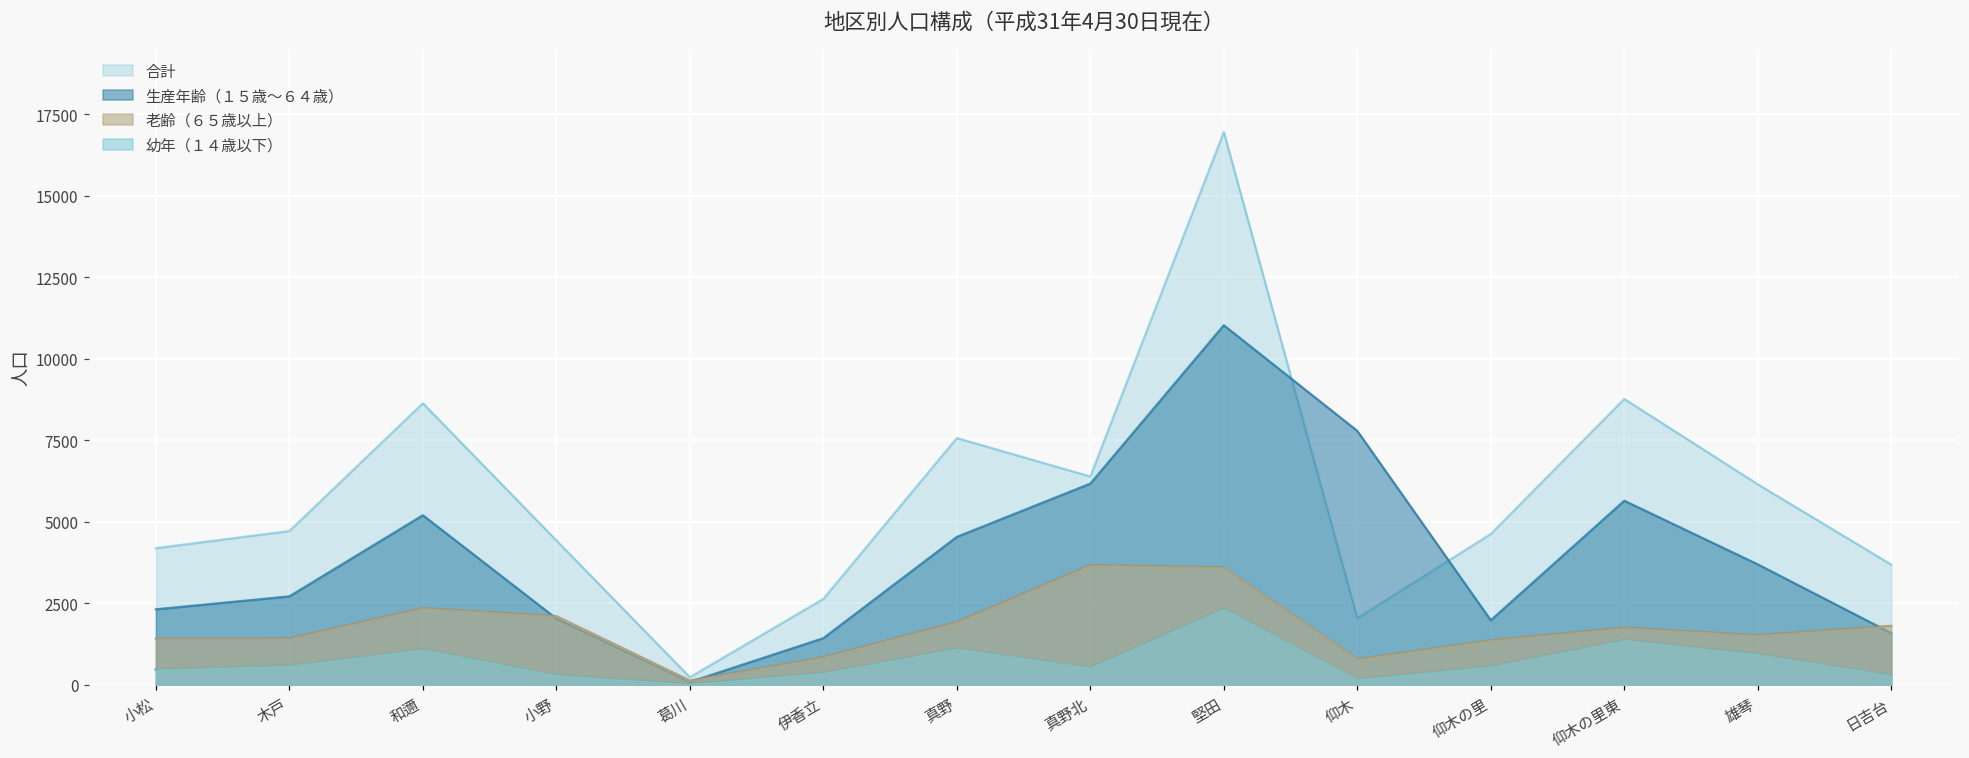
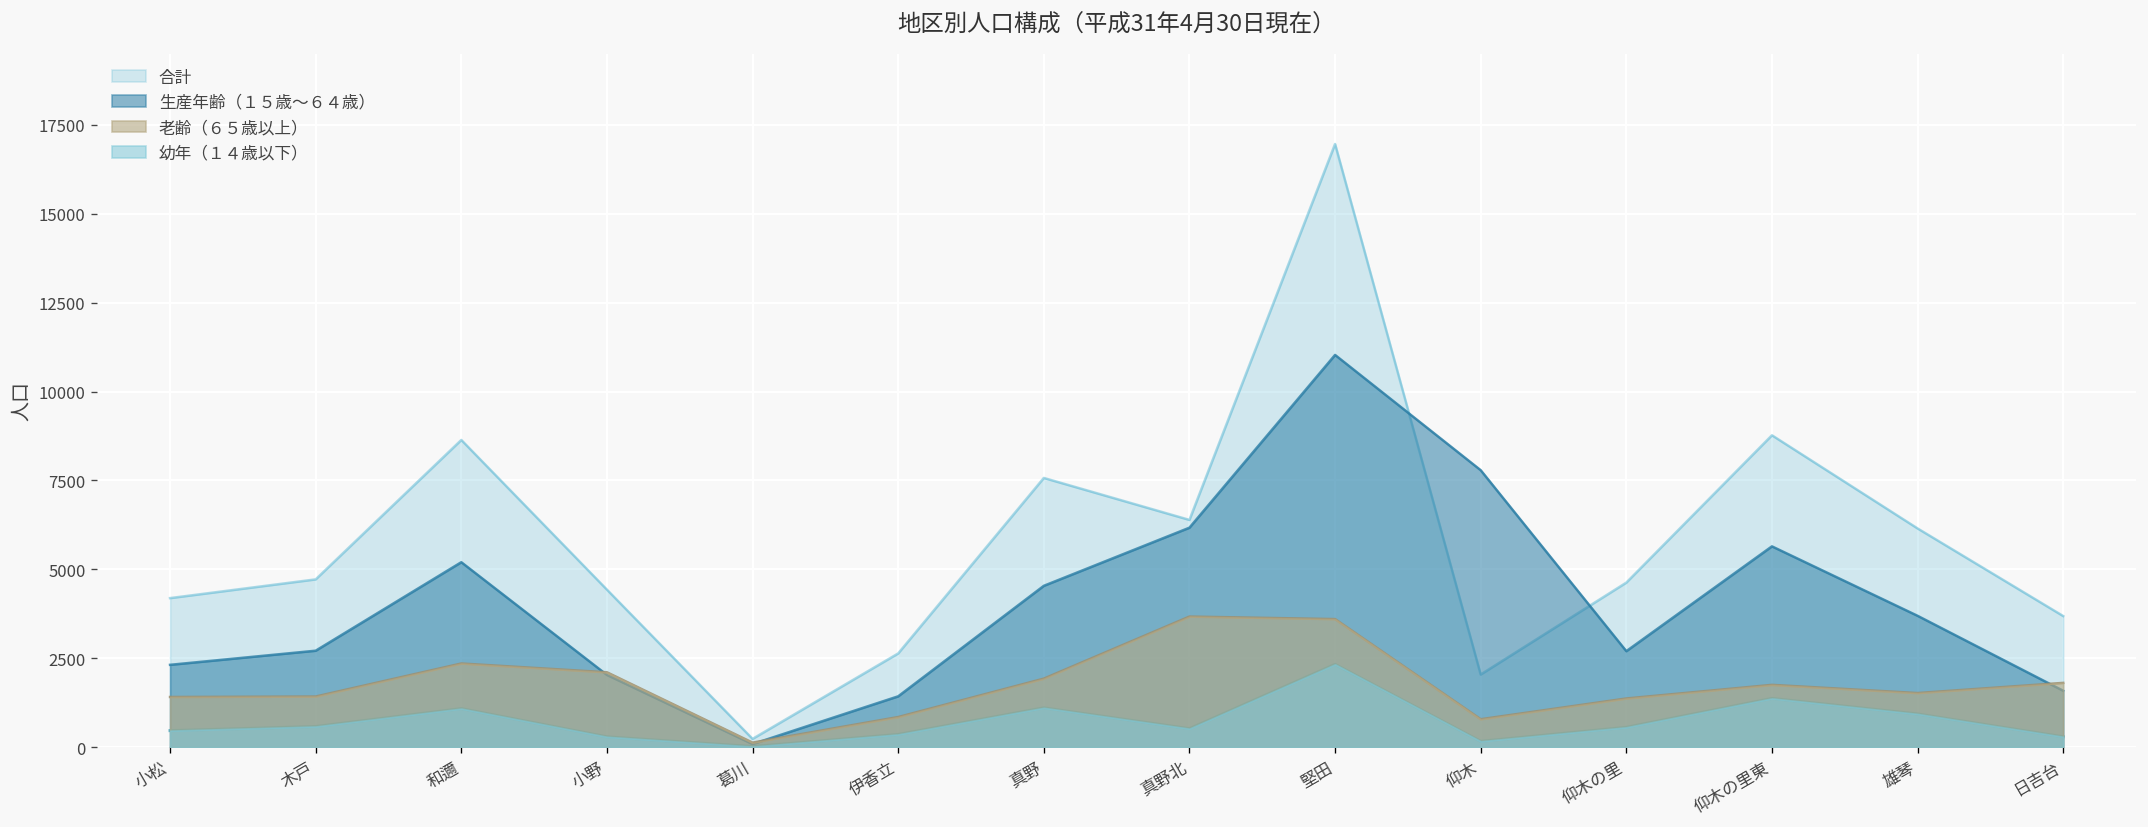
生産年齢（１５歳～６４歳）, 仰木の里: 2000 -> 2700
